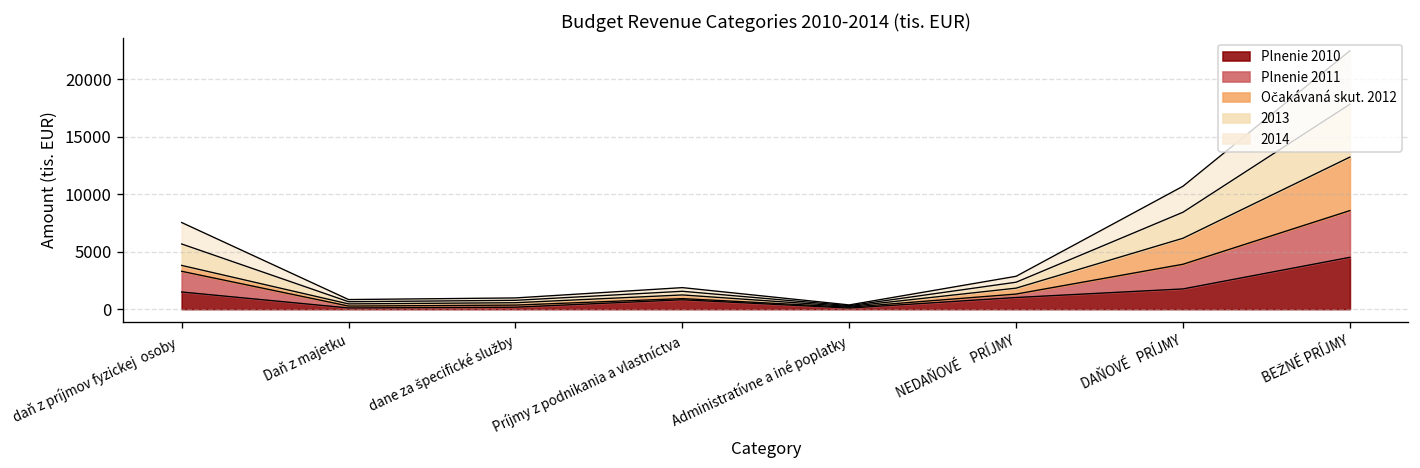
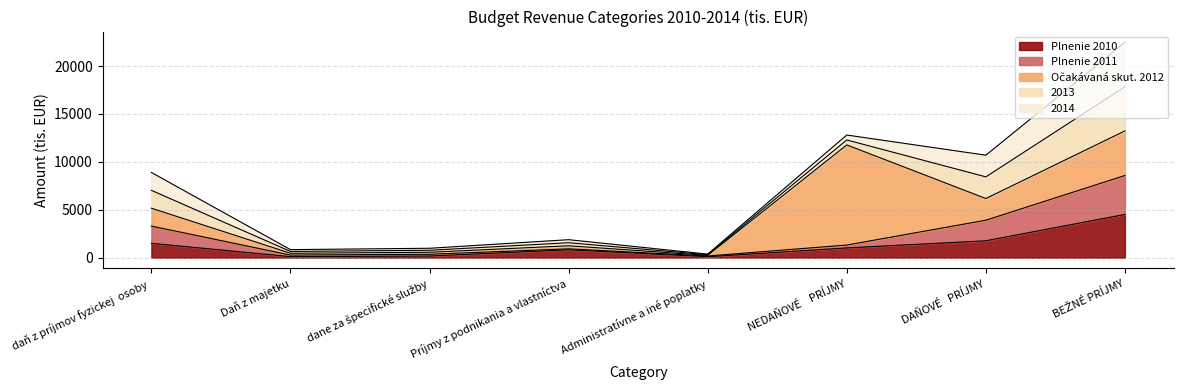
Očakávaná skut. 2012, daň z príjmov fyzickej osoby: 1000 -> 2000
Očakávaná skut. 2012, NEDAŇOVÉ PRÍJMY: 1000 -> 10000
